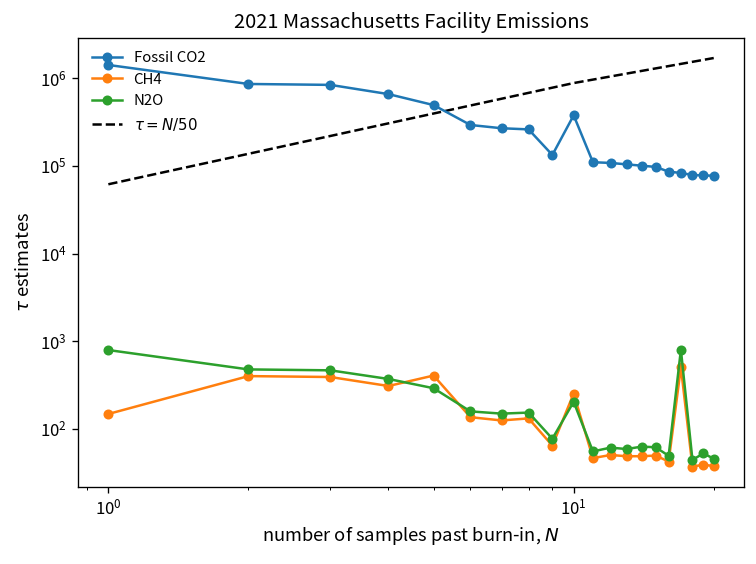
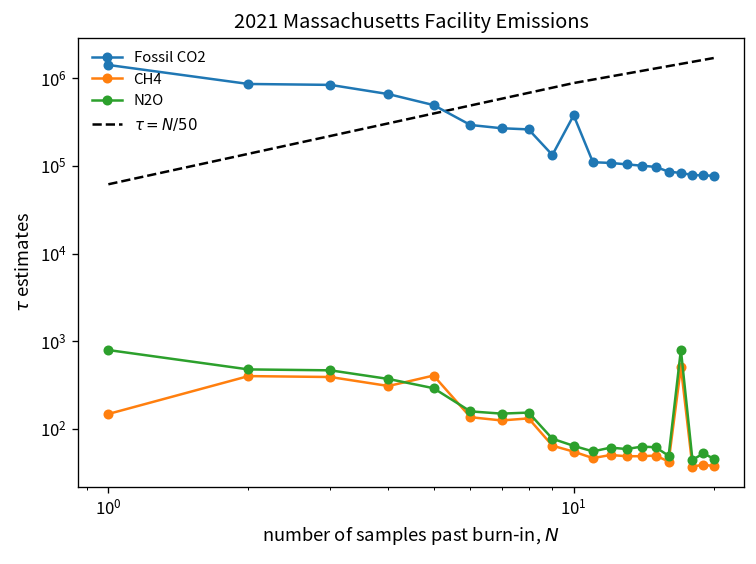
CH4, 10^1: 250 -> 50
N2O, 10^1: 200 -> 60
